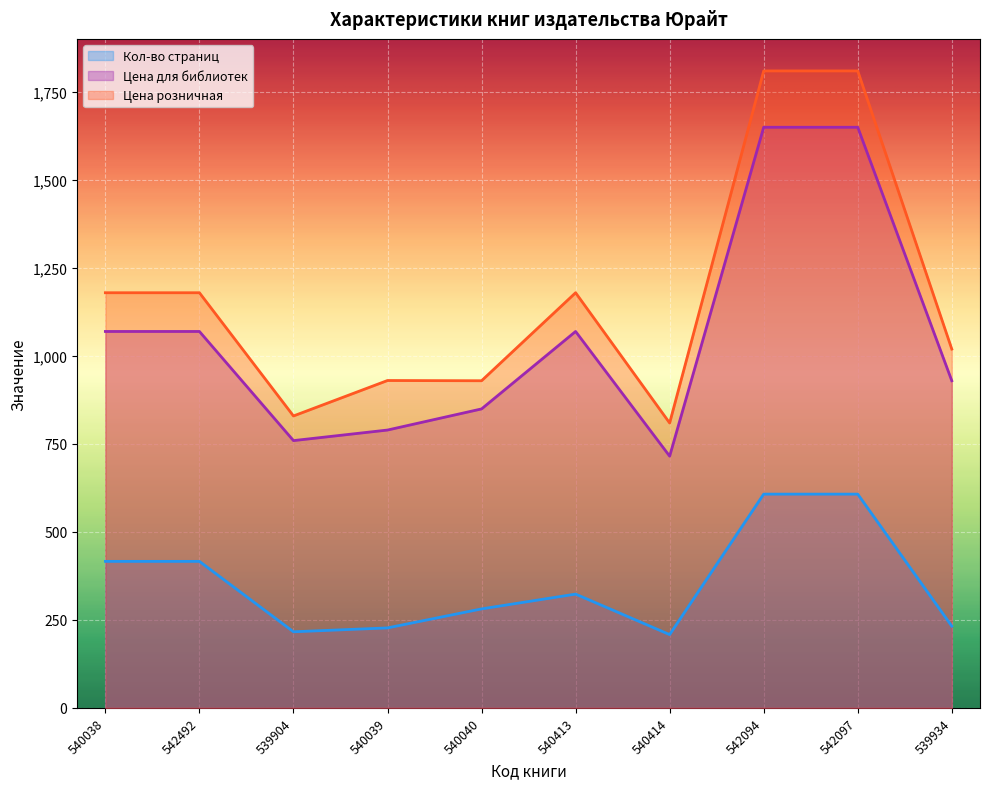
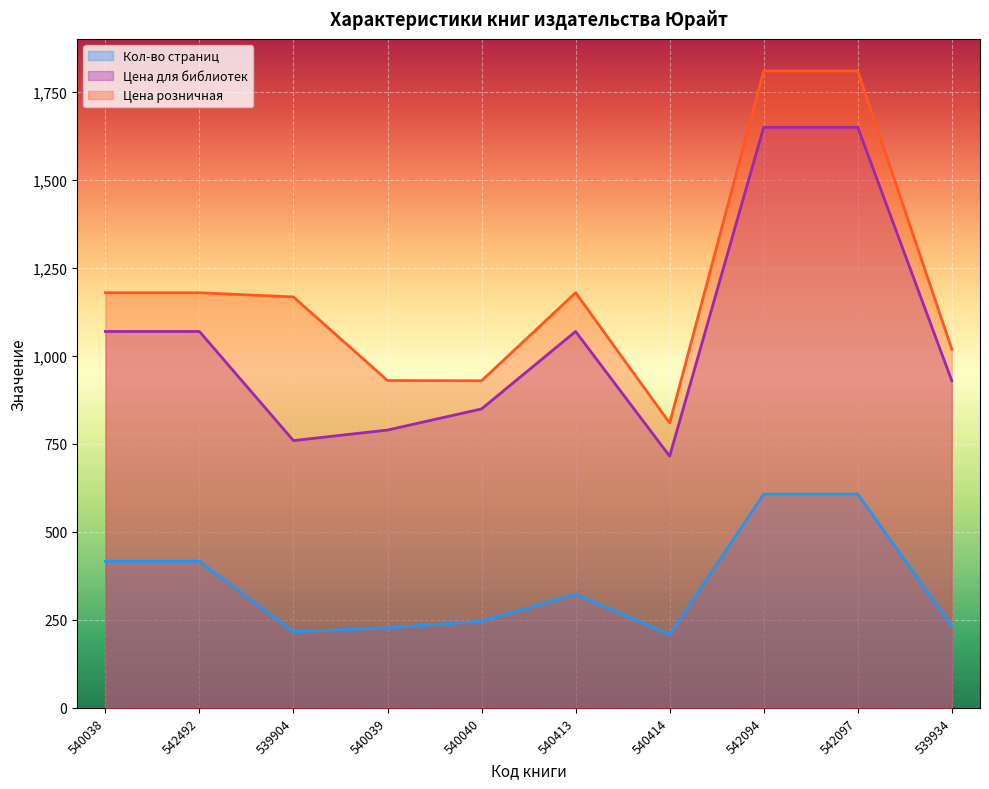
Цена розничная, 539904: 830 -> 1,170
Кол-во страниц, 540040: 280 -> 250
